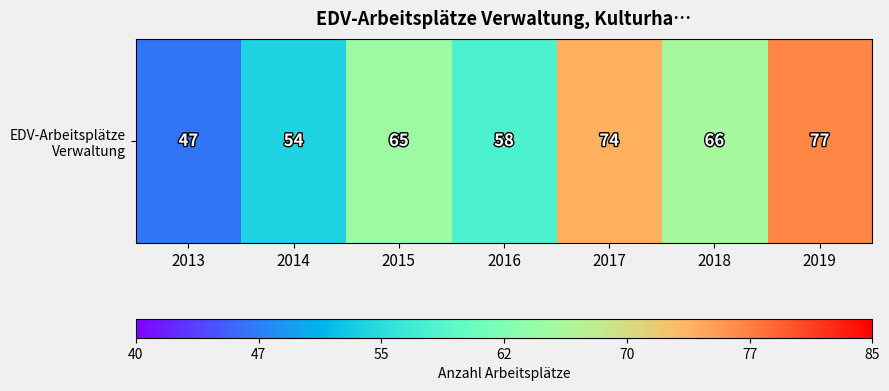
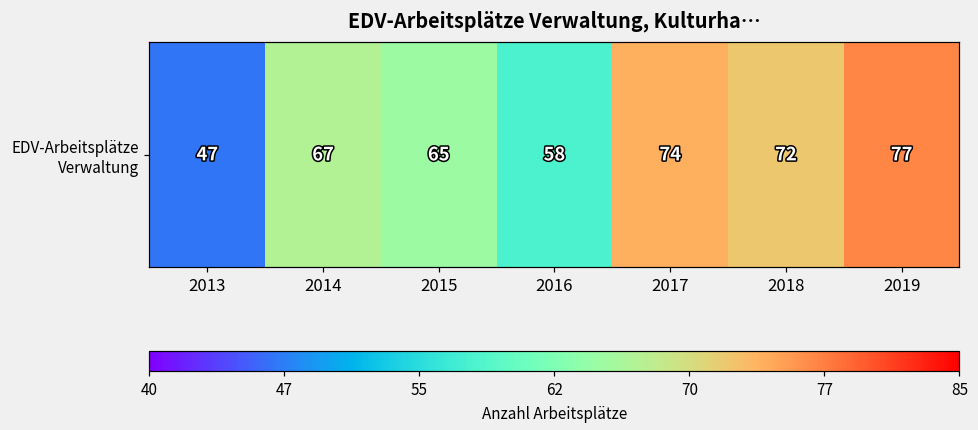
EDV-Arbeitsplätze Verwaltung, 2014: 54 -> 67
EDV-Arbeitsplätze Verwaltung, 2018: 66 -> 72
